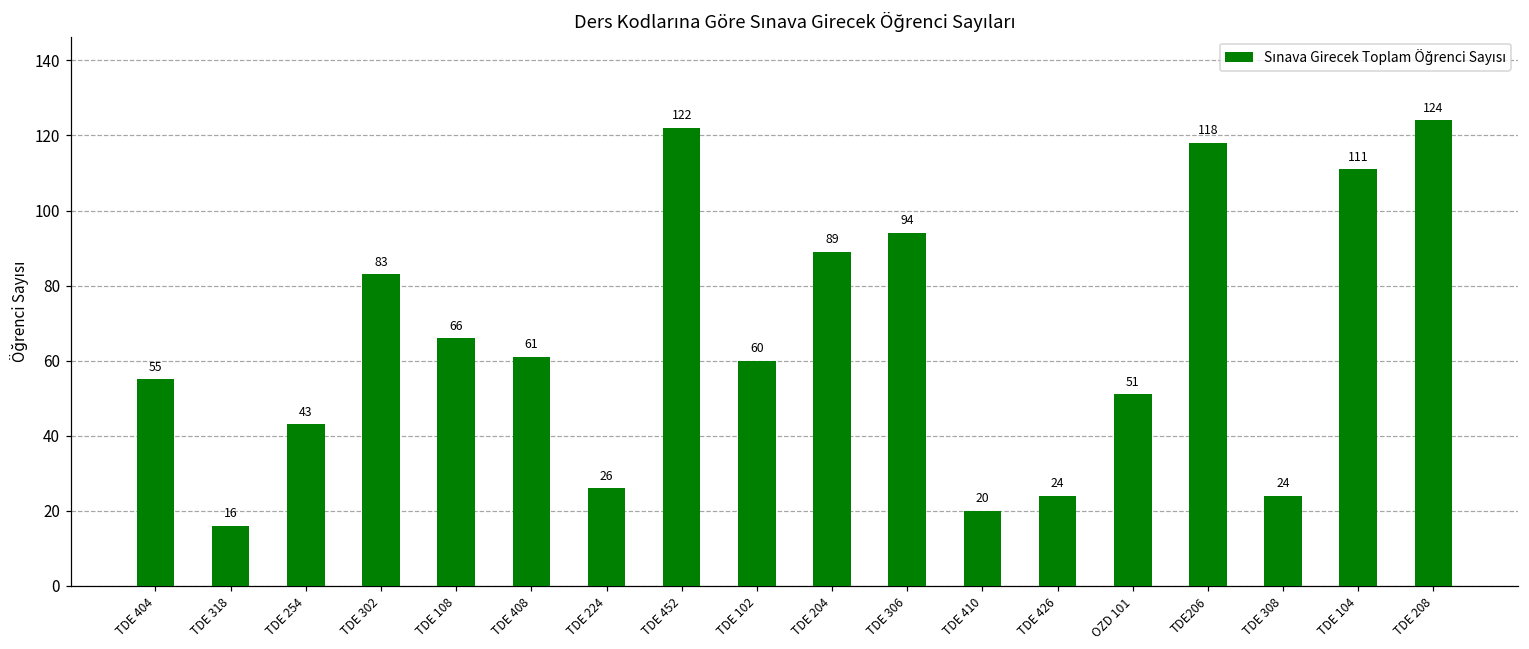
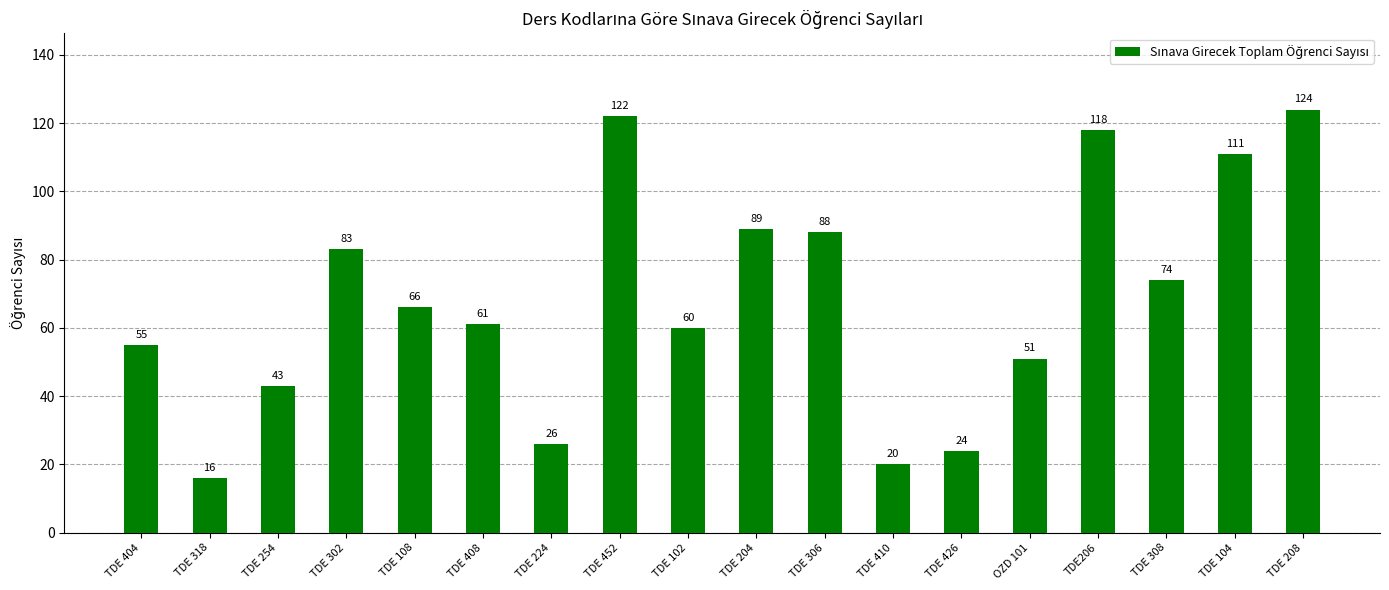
TDE 306: 94 -> 88
TDE 308: 24 -> 74
